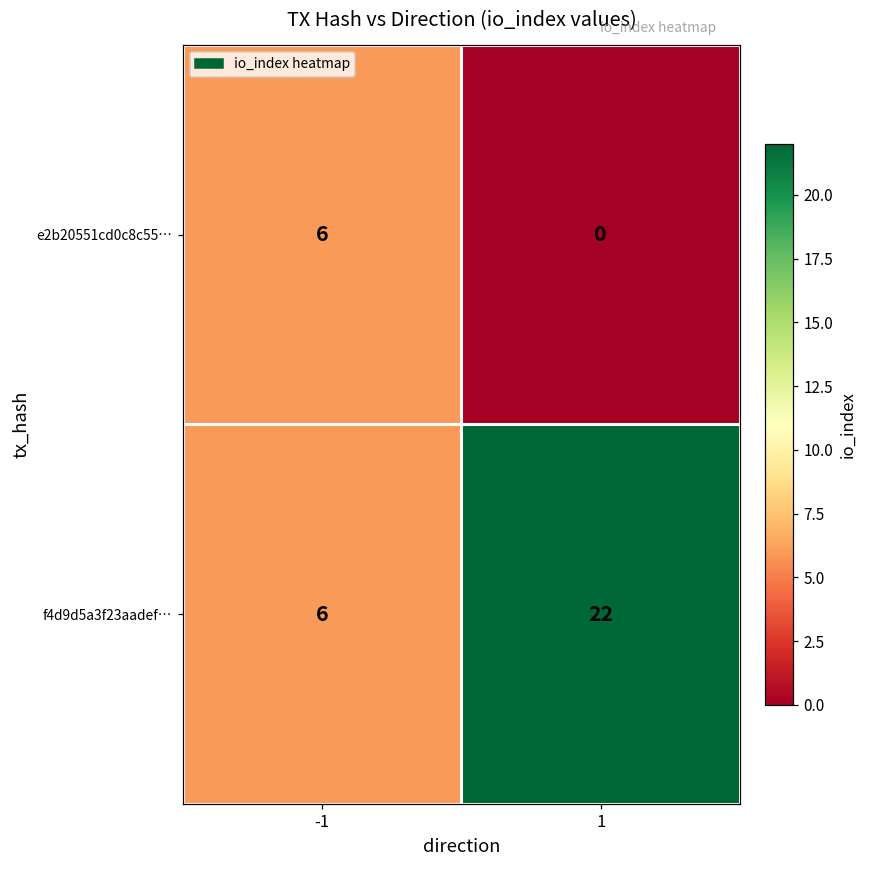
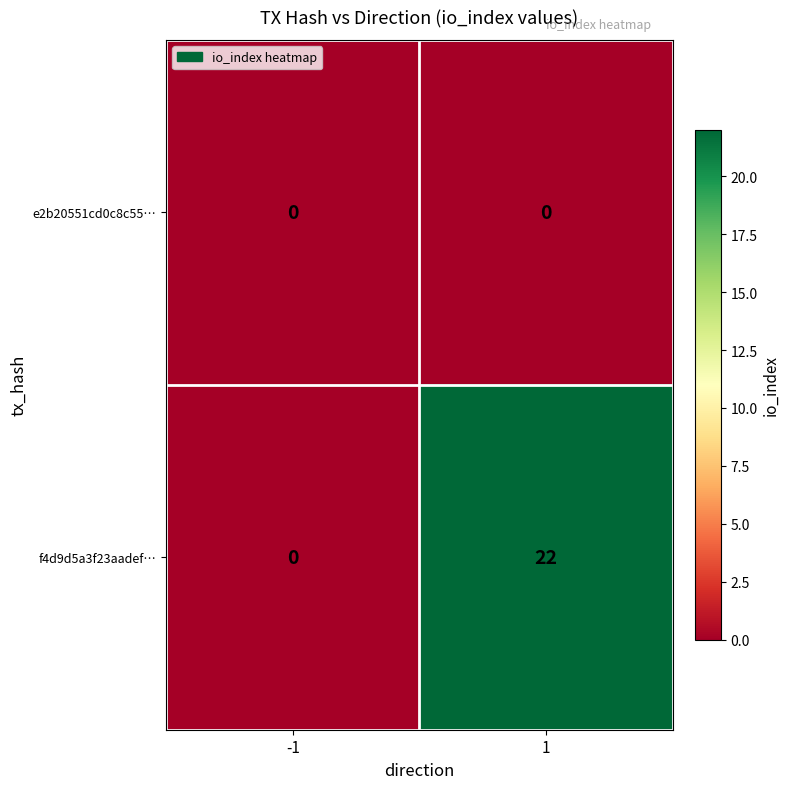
e2b20551cd0c8c55…, -1: 6 -> 0
f4d9d5a3f23aadef…, -1: 6 -> 0
